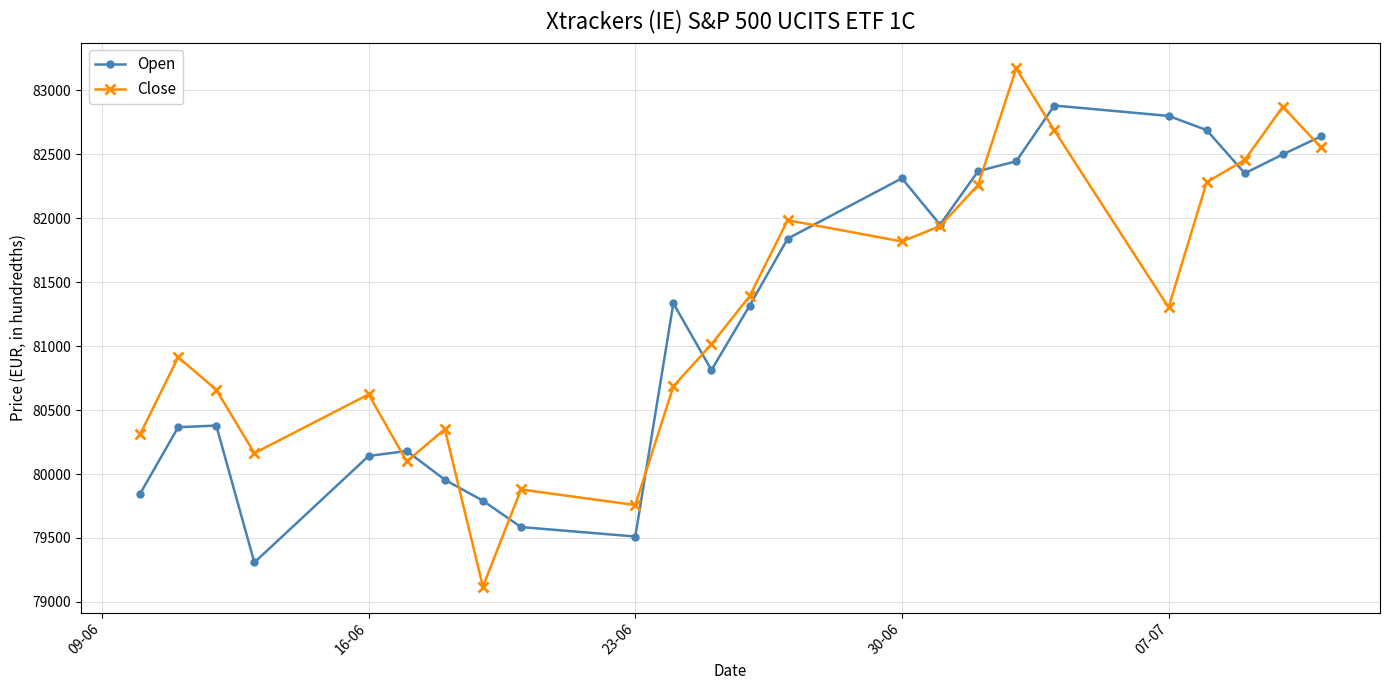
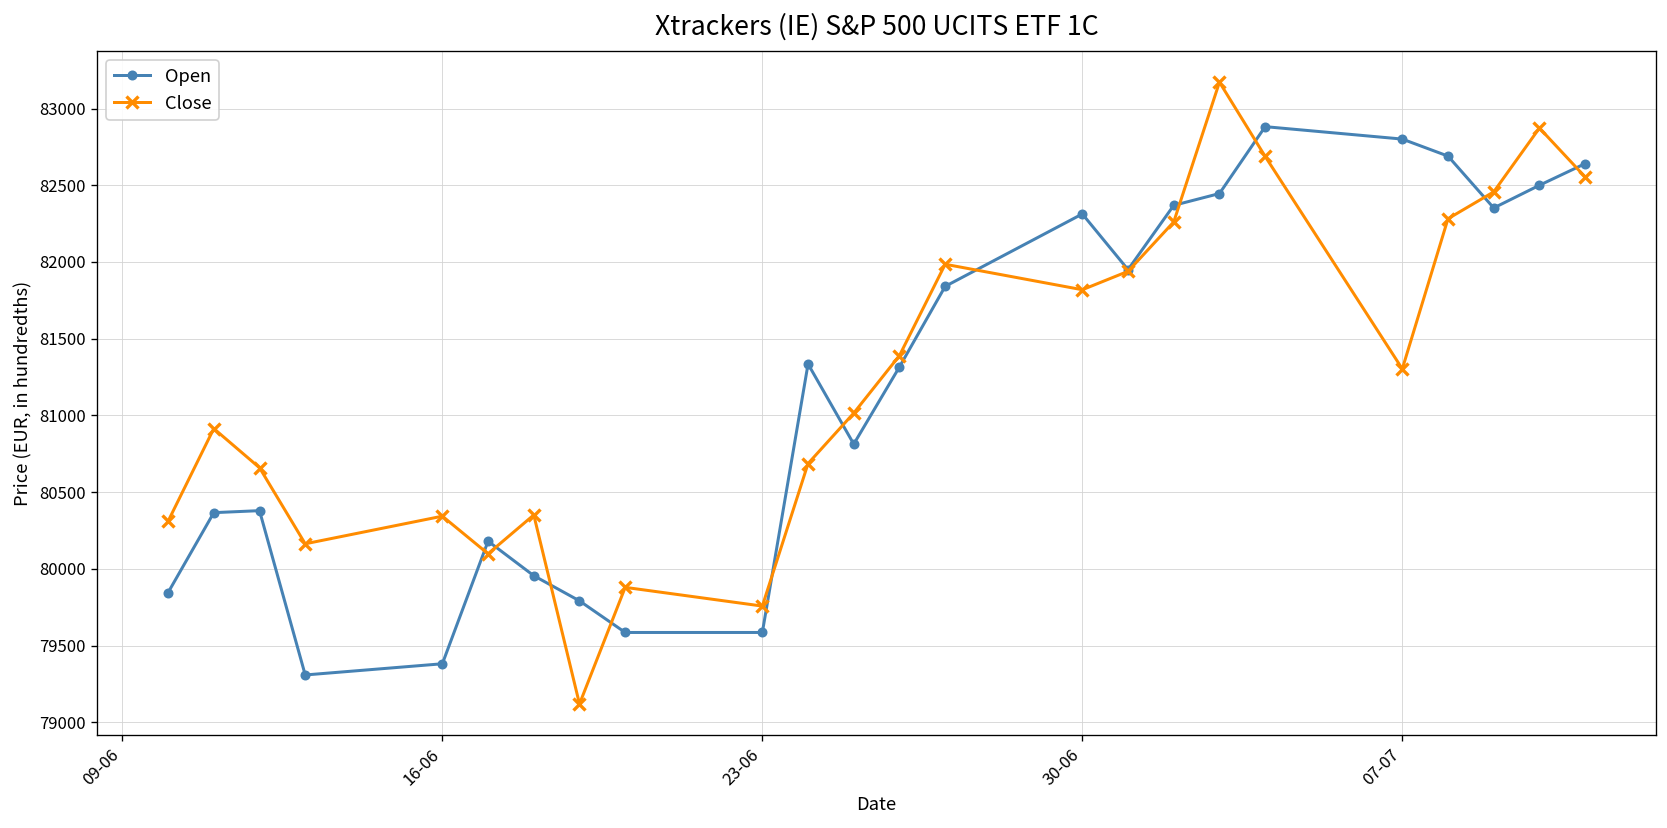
Open, 16-06: 80140 -> 79380
Close, 16-06: 80620 -> 80340
Open, 23-06: 79510 -> 79590
